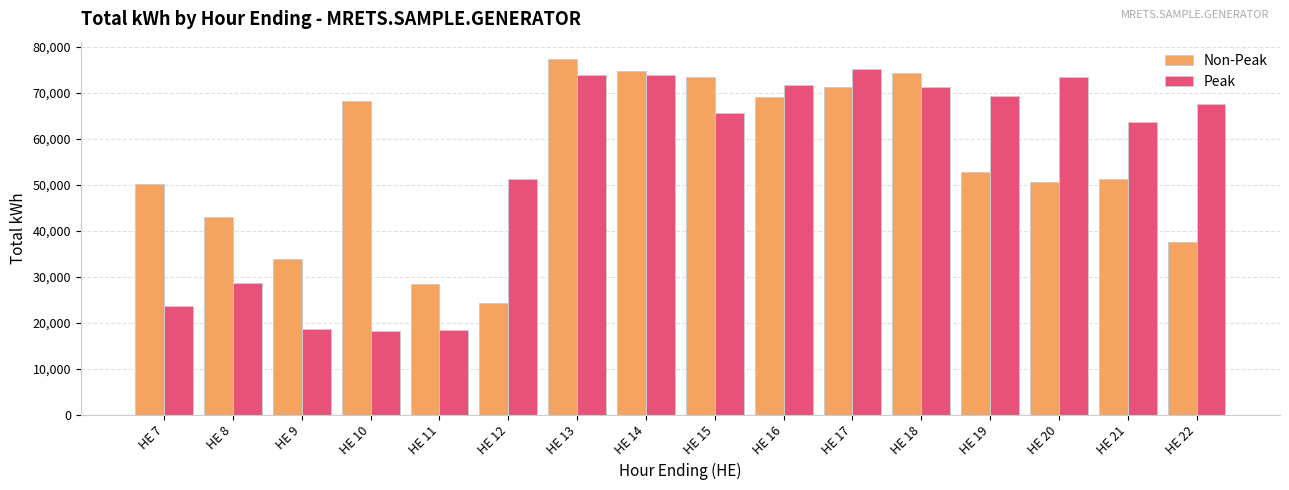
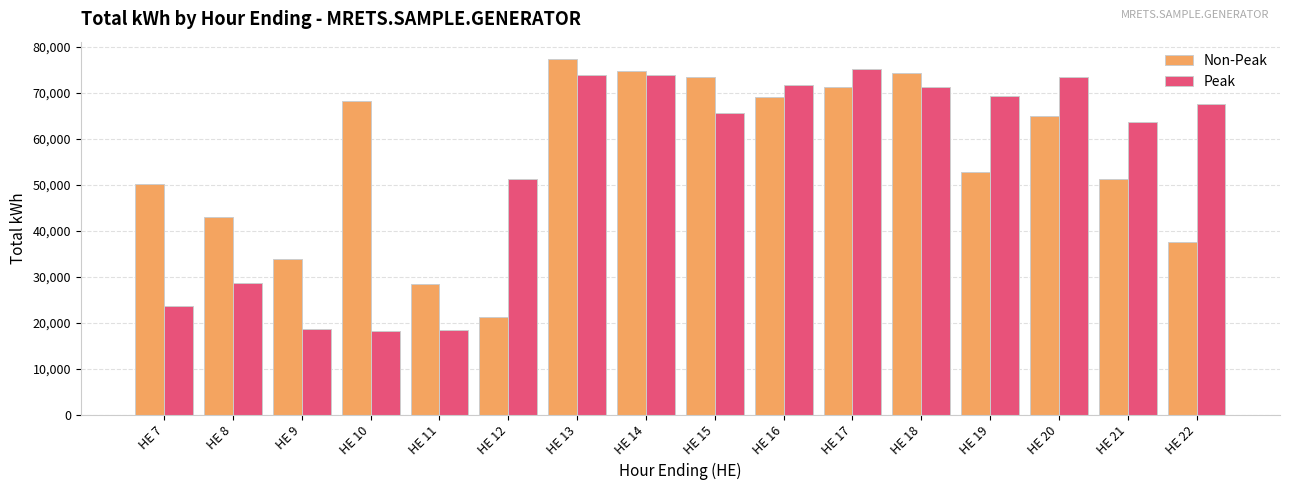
Non-Peak, HE 12: 24,000 -> 21,000
Non-Peak, HE 20: 51,000 -> 65,000
